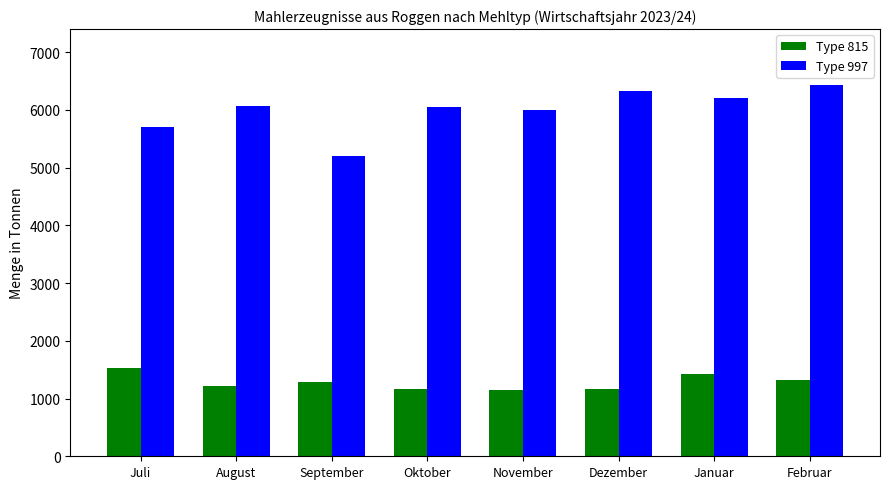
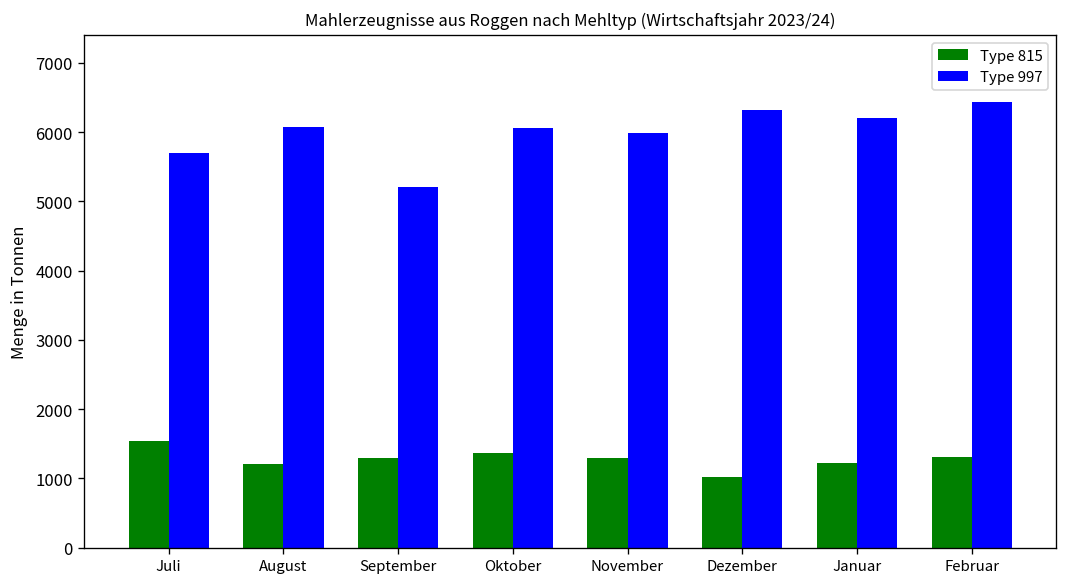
Type 815, Oktober: 1200 -> 1400
Type 815, November: 1100 -> 1300
Type 815, Dezember: 1200 -> 1000
Type 815, Januar: 1400 -> 1200
